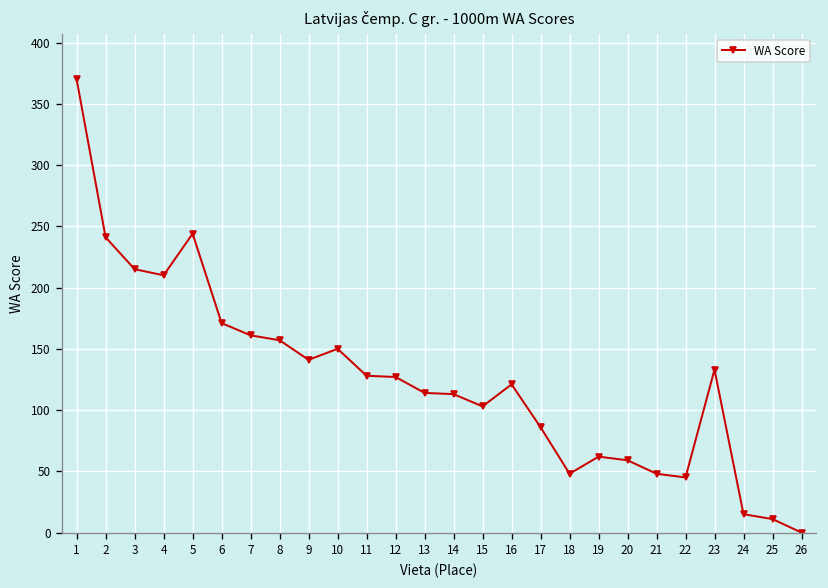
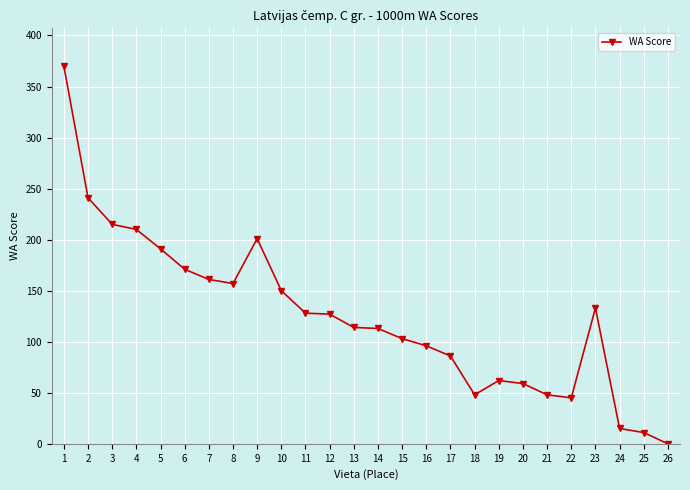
5: 244 -> 191
9: 141 -> 201
16: 121 -> 96
